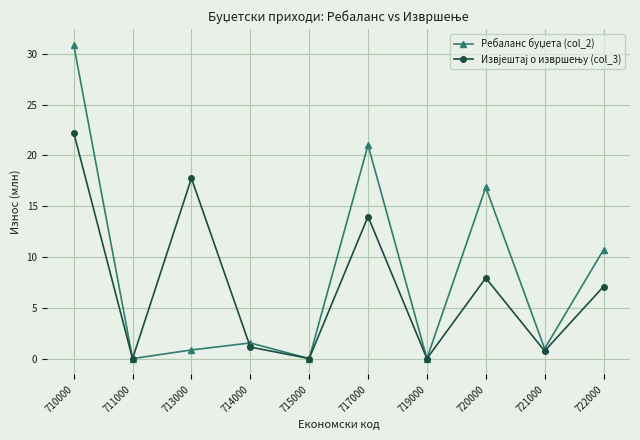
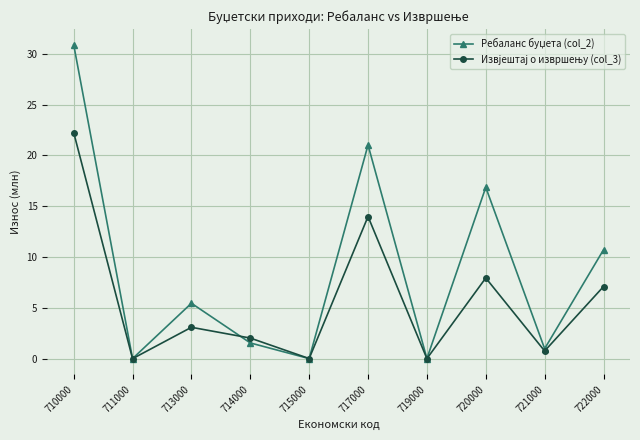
Ребаланс буџета (col_2), 713000: 0.9 -> 5.5
Извјештај о извршењу (col_3), 713000: 17.8 -> 3.1
Извјештај о извршењу (col_3), 714000: 1.1 -> 2.0
